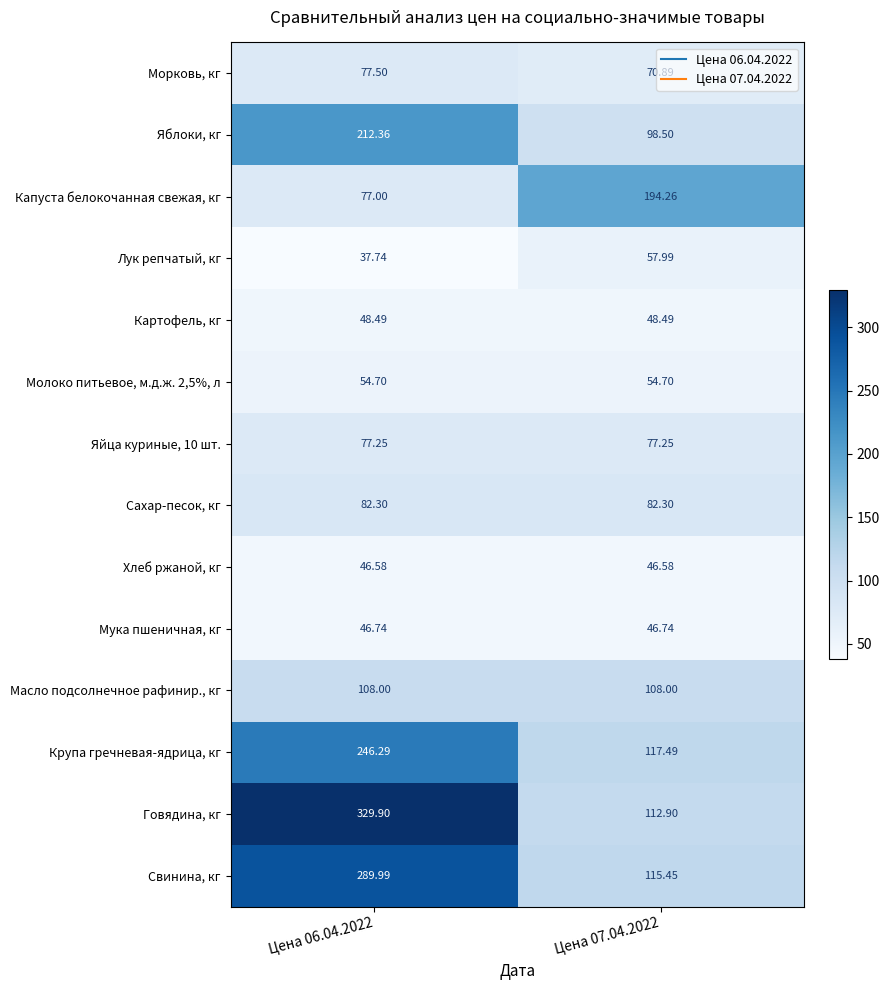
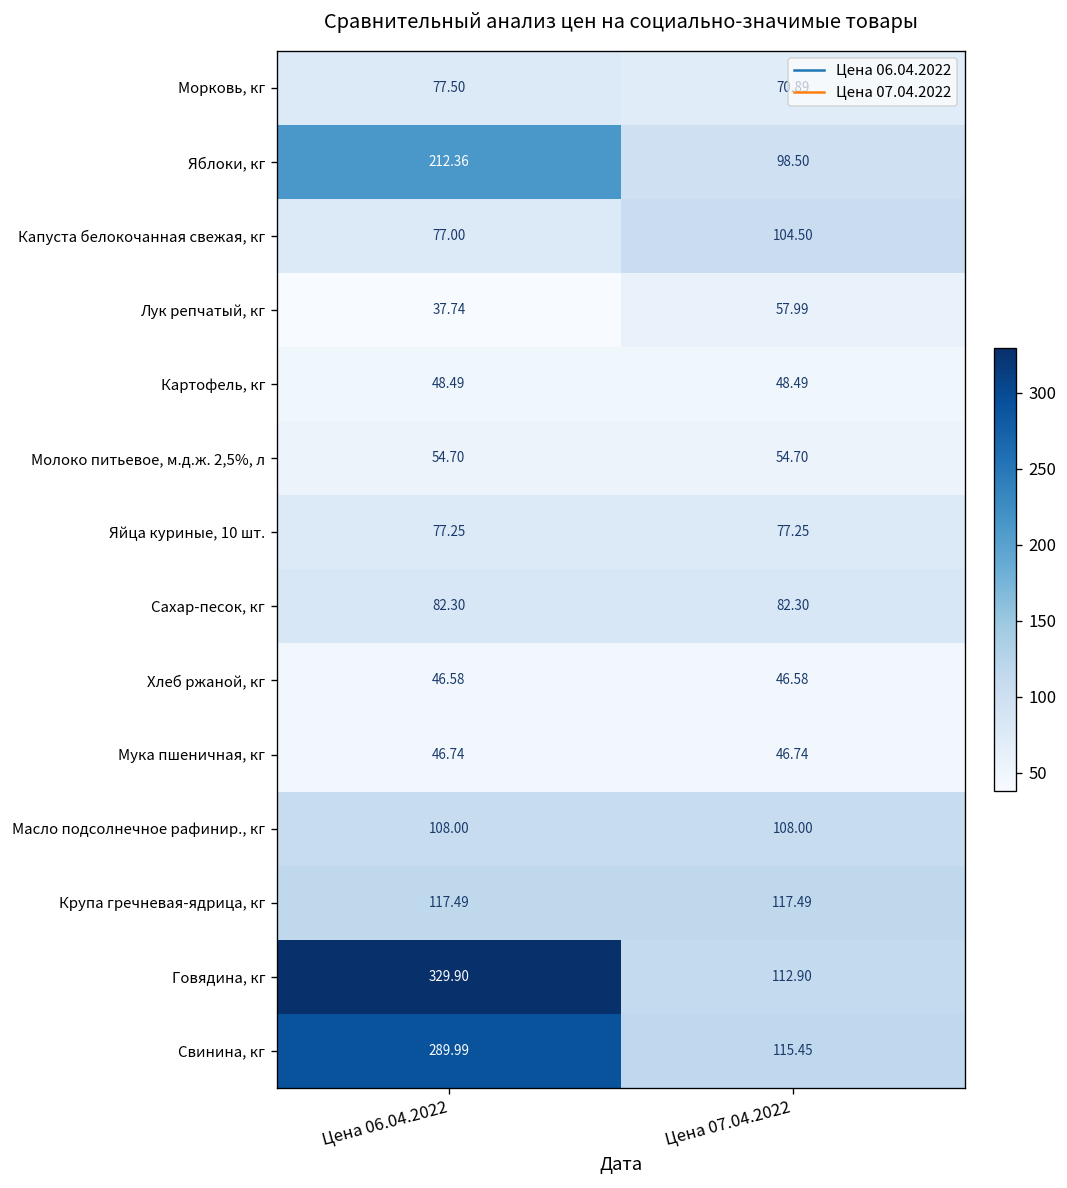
Капуста белокочанная свежая, кг, Цена 07.04.2022: 194.26 -> 104.50
Крупа гречневая-ядрица, кг, Цена 06.04.2022: 246.29 -> 117.49
